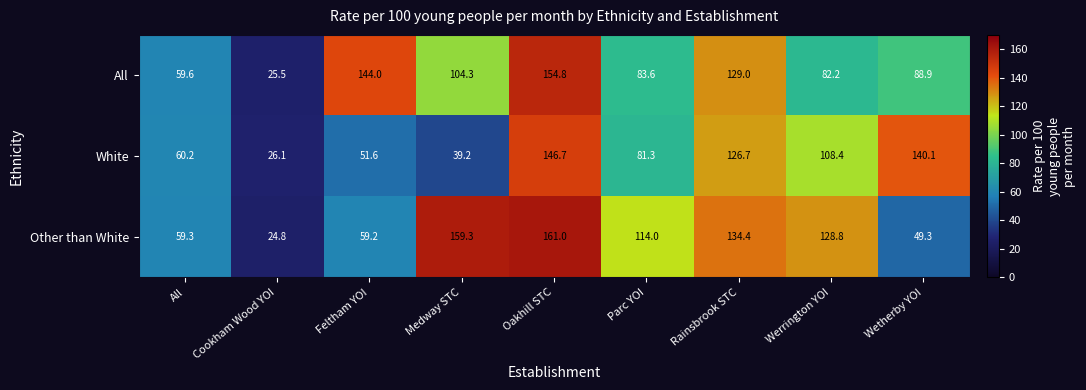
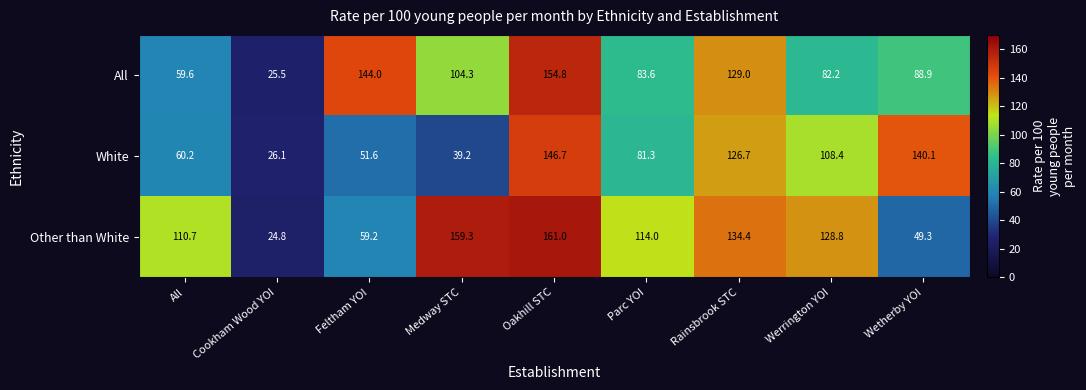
Other than White, All: 59.3 -> 110.7
